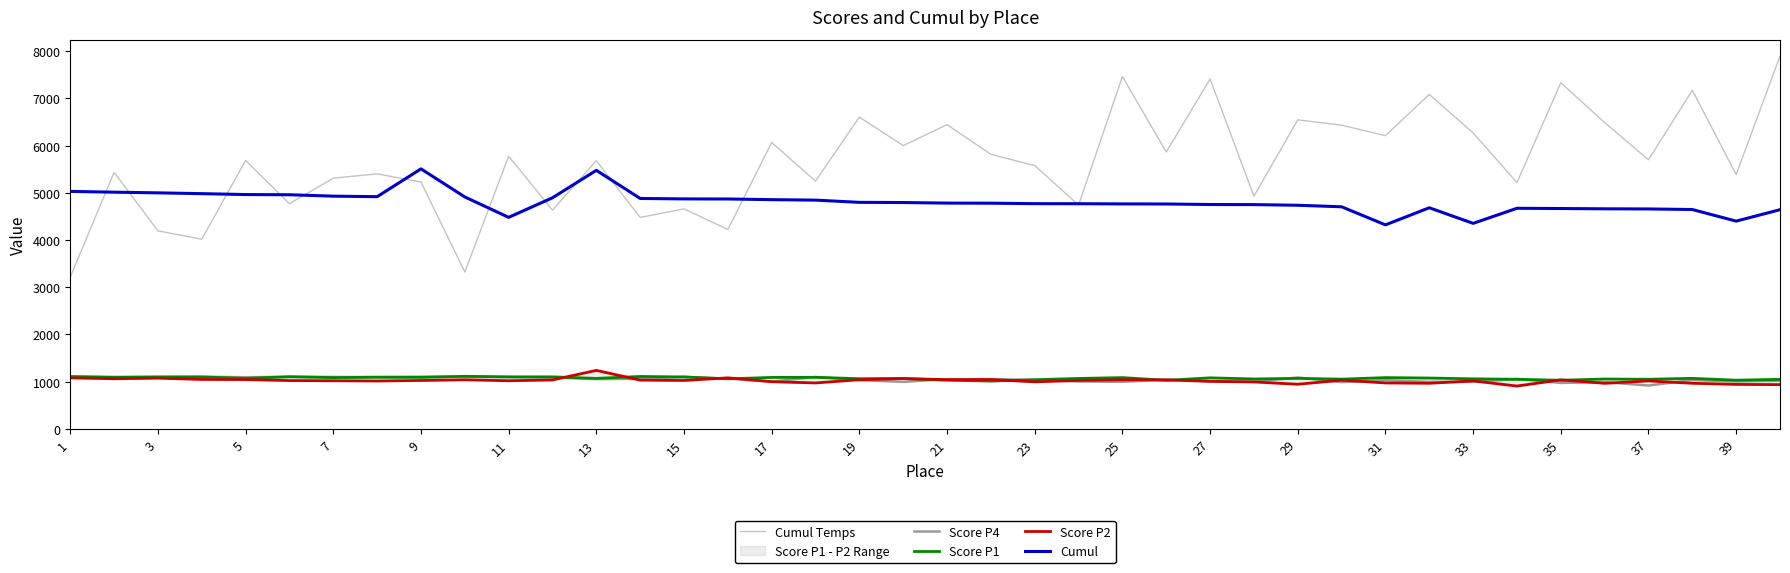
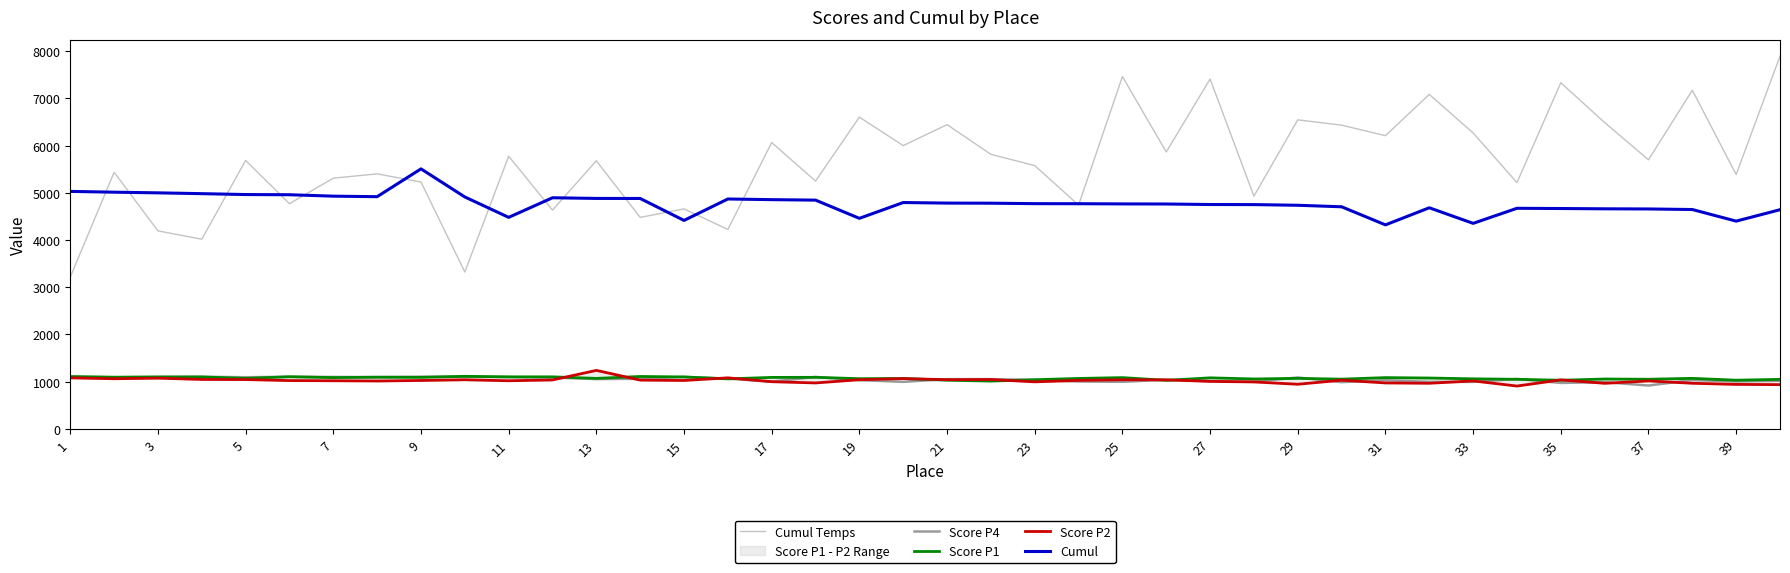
Cumul, 13: 5500 -> 4900
Cumul, 15: 4900 -> 4400
Cumul, 19: 4800 -> 4500
